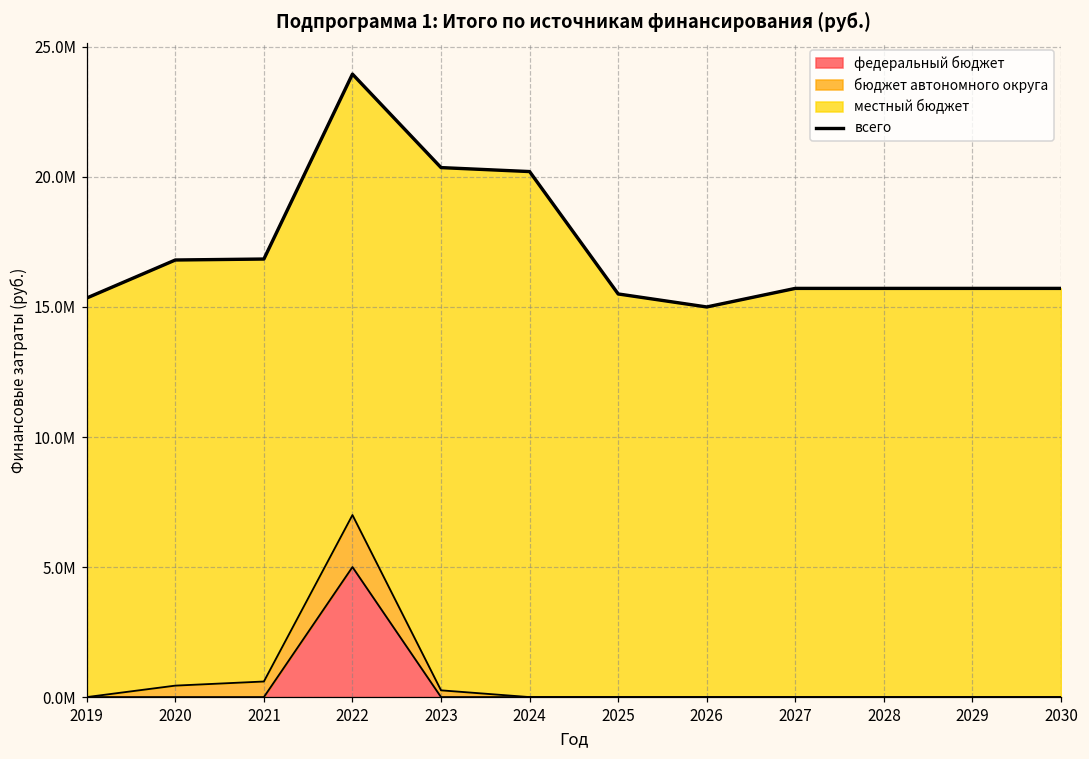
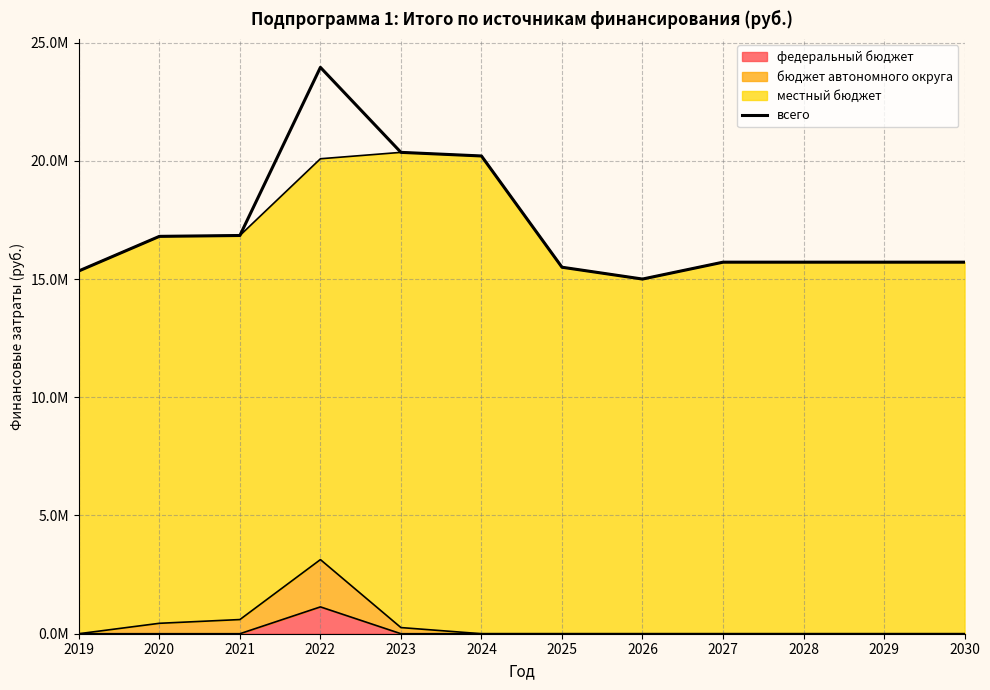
федеральный бюджет, 2022: 5000000 -> 1100000
